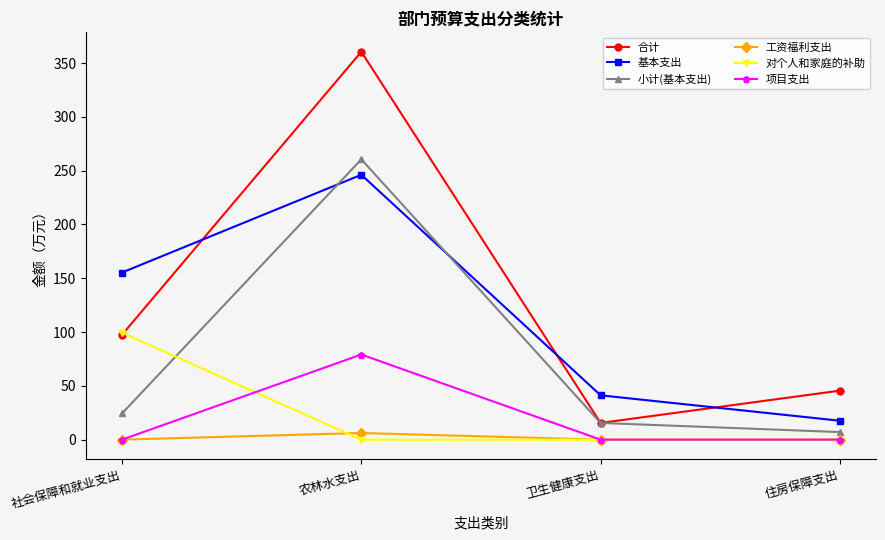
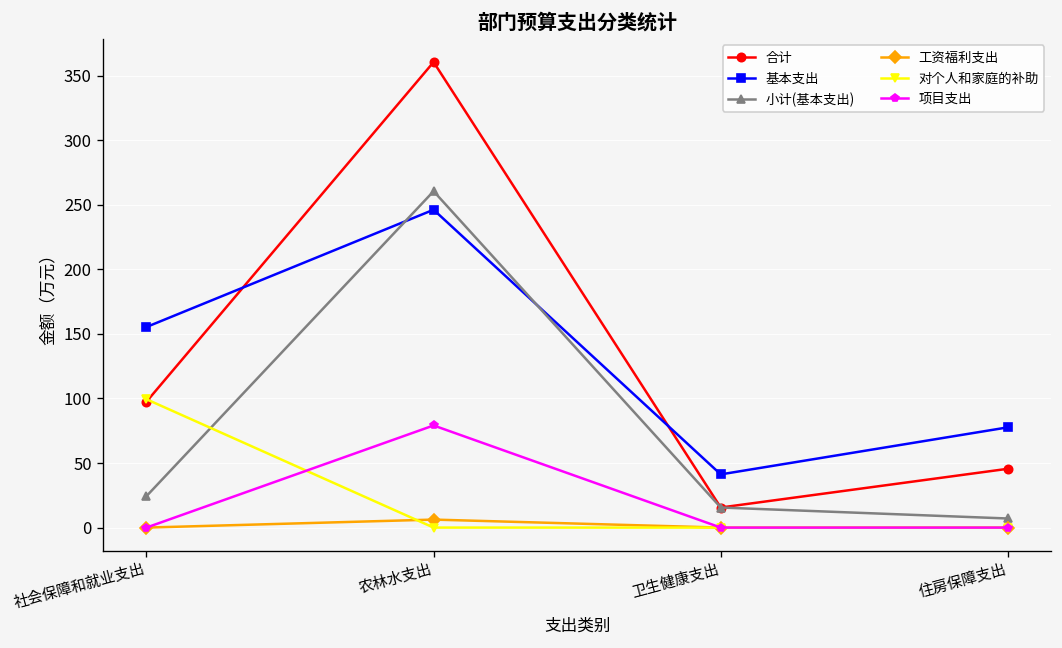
基本支出, 住房保障支出: 18 -> 78
